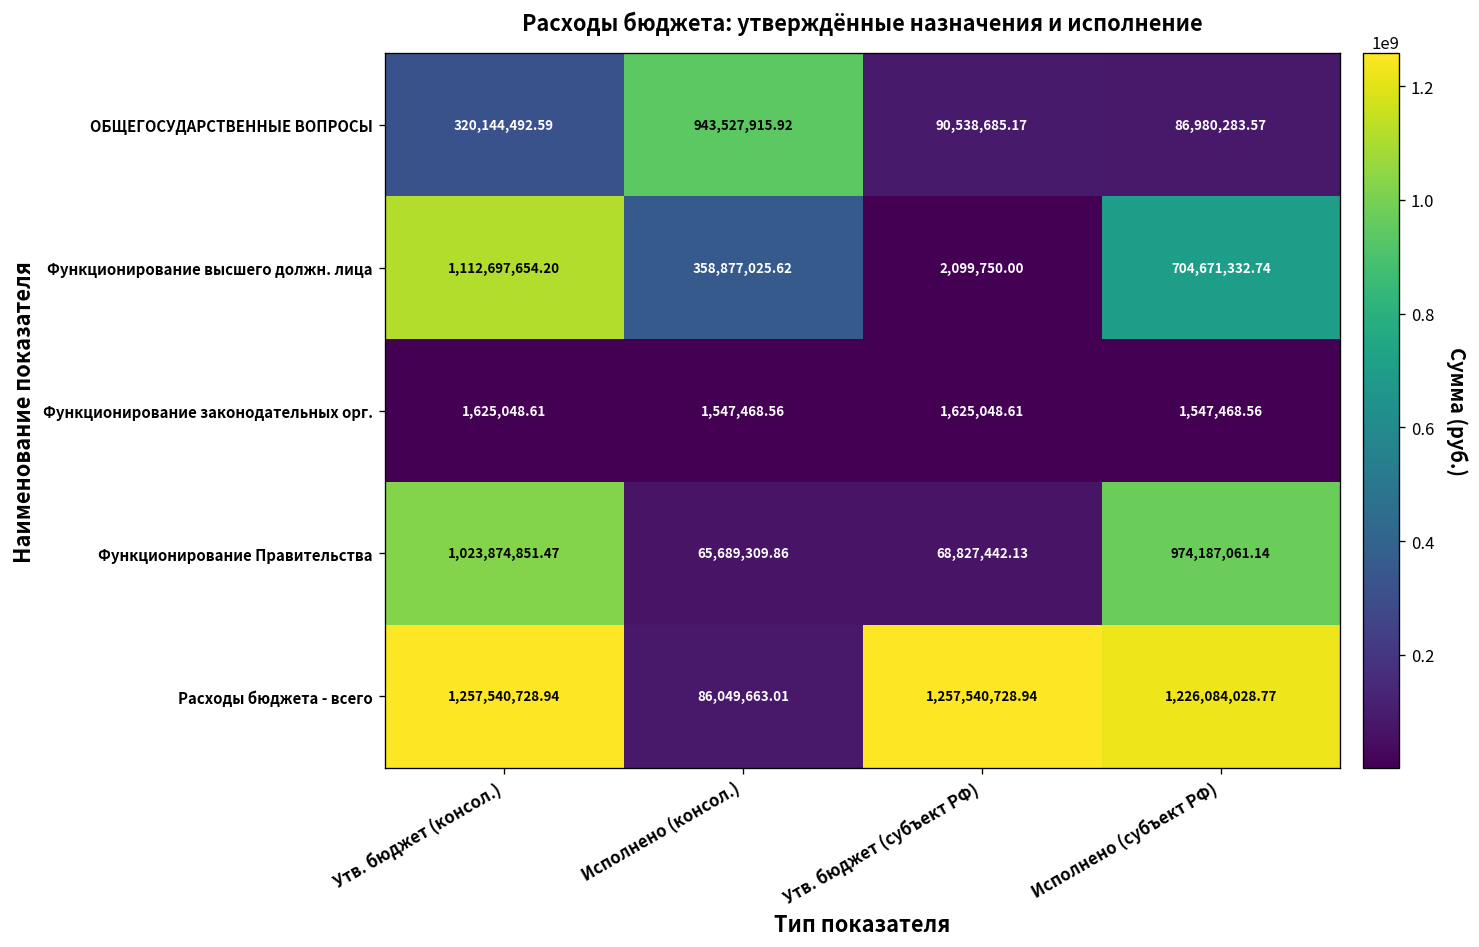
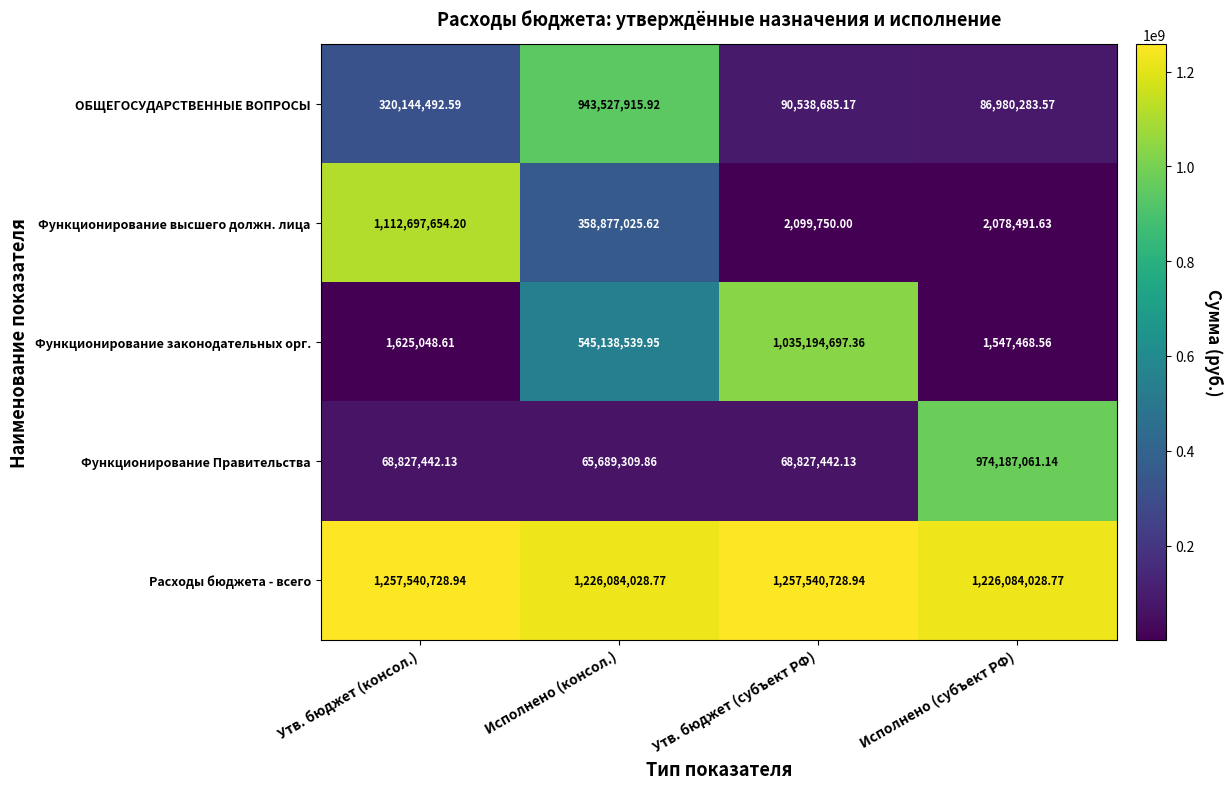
Функционирование высшего должн. лица, Исполнено (субъект РФ): 704,671,332.74 -> 2,078,491.63
Функционирование законодательных орг., Исполнено (консол.): 1,547,468.56 -> 545,138,539.95
Функционирование законодательных орг., Утв. бюджет (субъект РФ): 1,625,048.61 -> 1,035,194,697.36
Функционирование Правительства, Утв. бюджет (консол.): 1,023,874,851.47 -> 68,827,442.13
Расходы бюджета - всего, Исполнено (консол.): 86,049,663.01 -> 1,226,084,028.77
